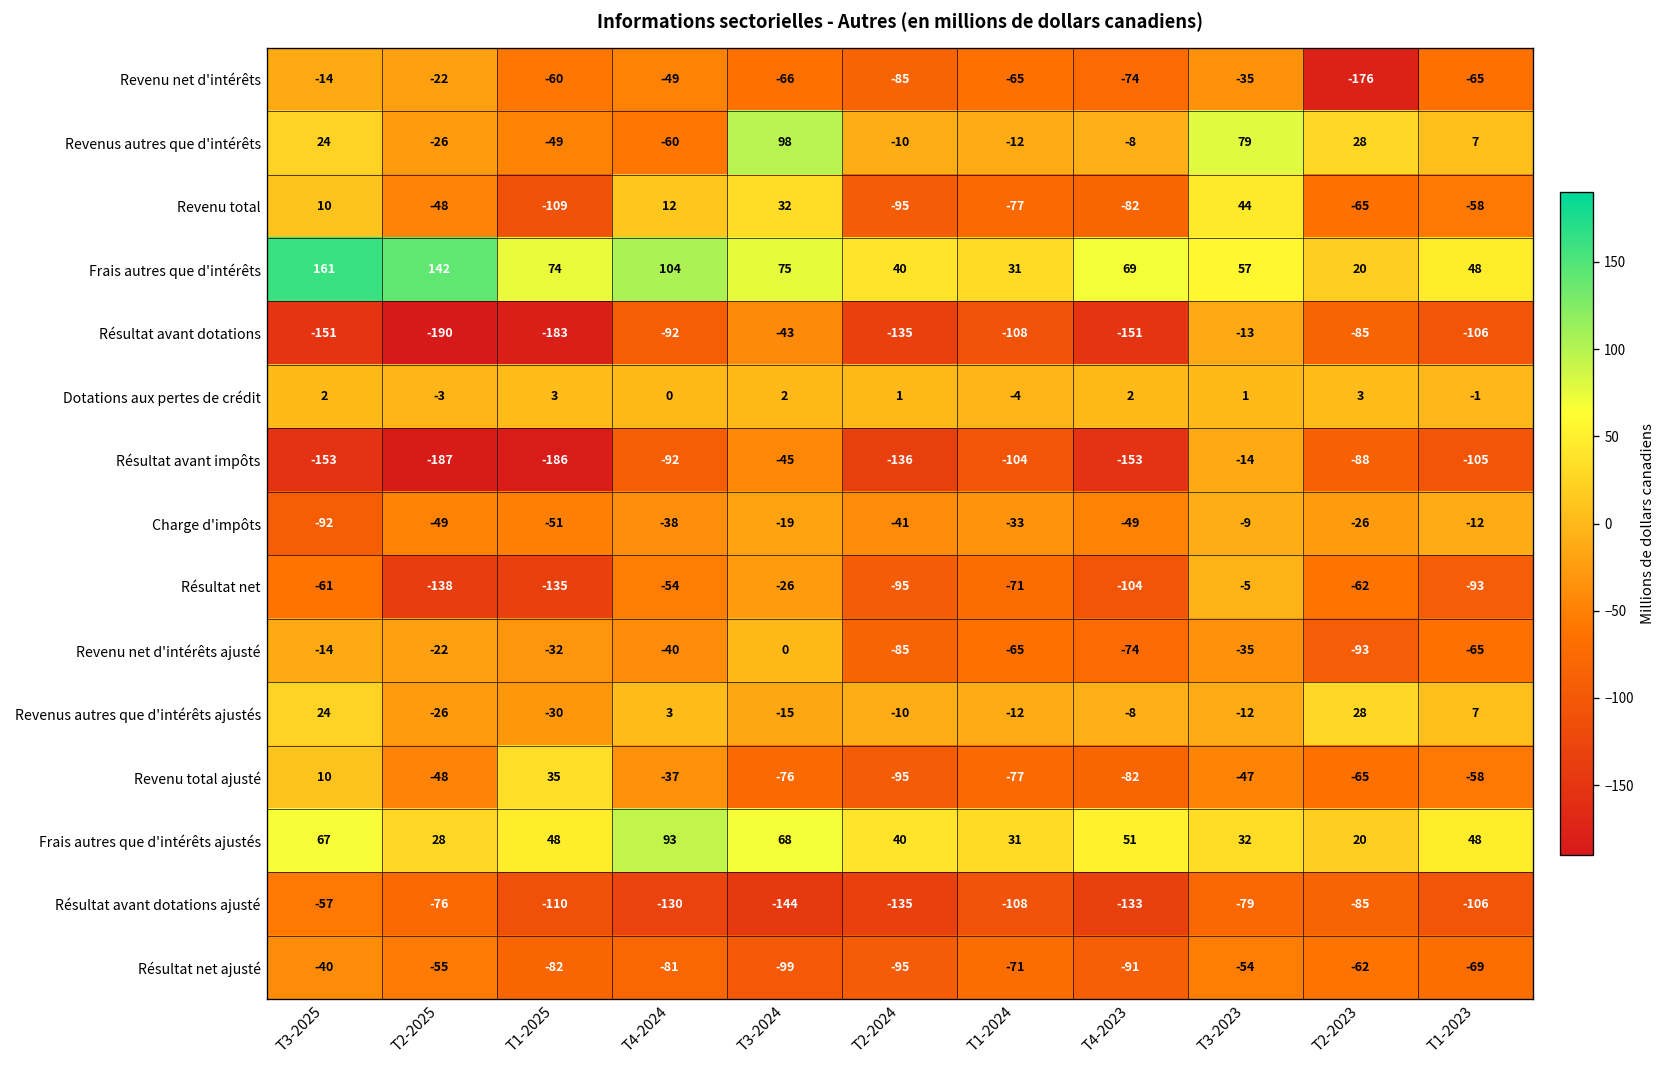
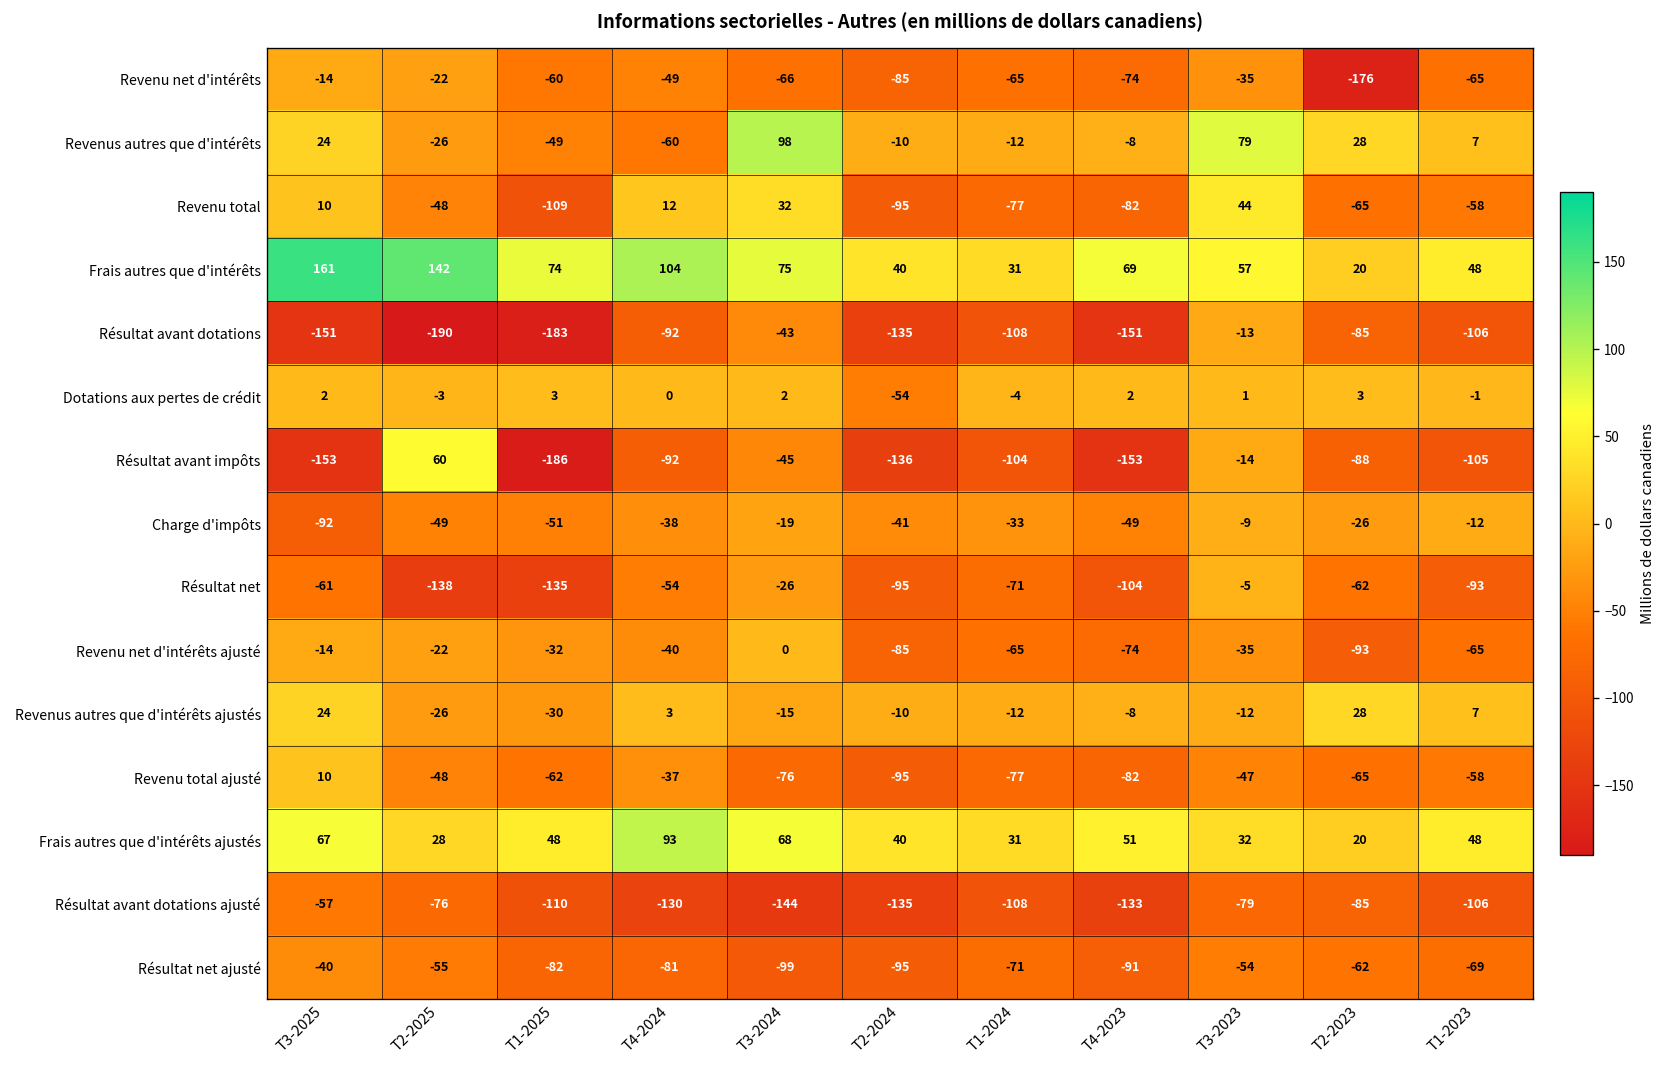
Dotations aux pertes de crédit, T2-2024: 1 -> -54
Résultat avant impôts, T2-2025: -187 -> 60
Revenu total ajusté, T1-2025: 35 -> -62
